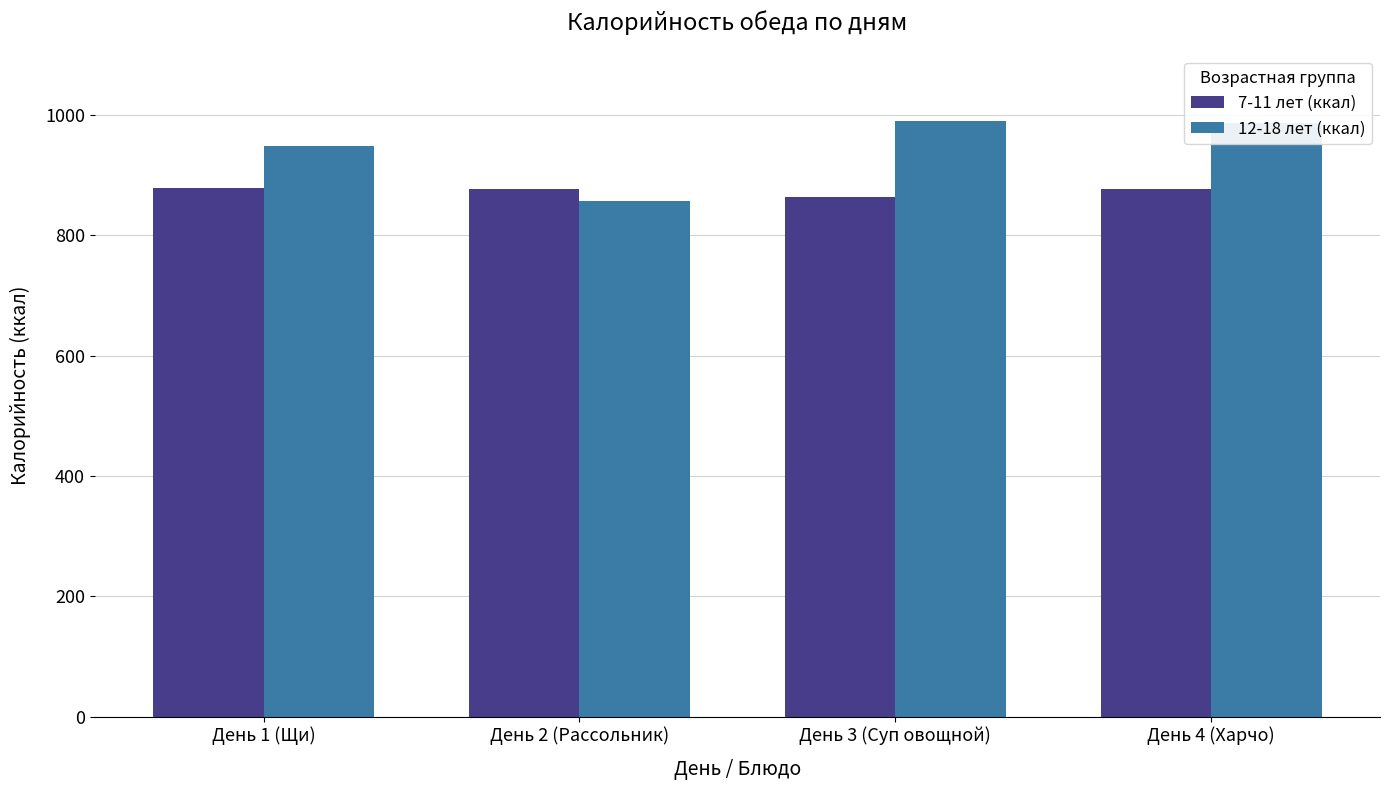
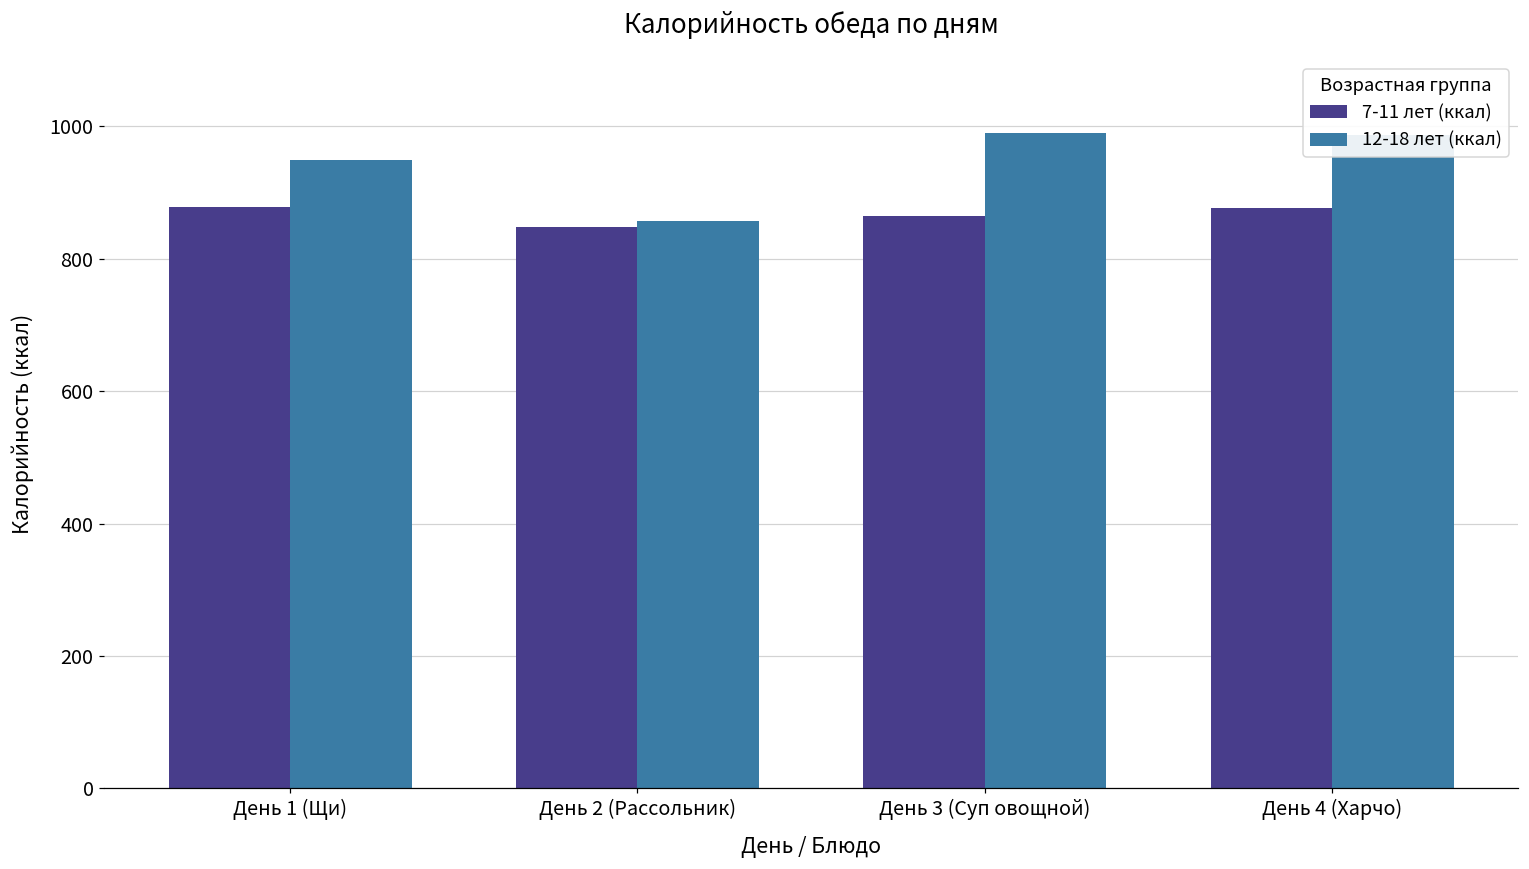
7-11 лет (ккал), День 2 (Рассольник): 880 -> 850
